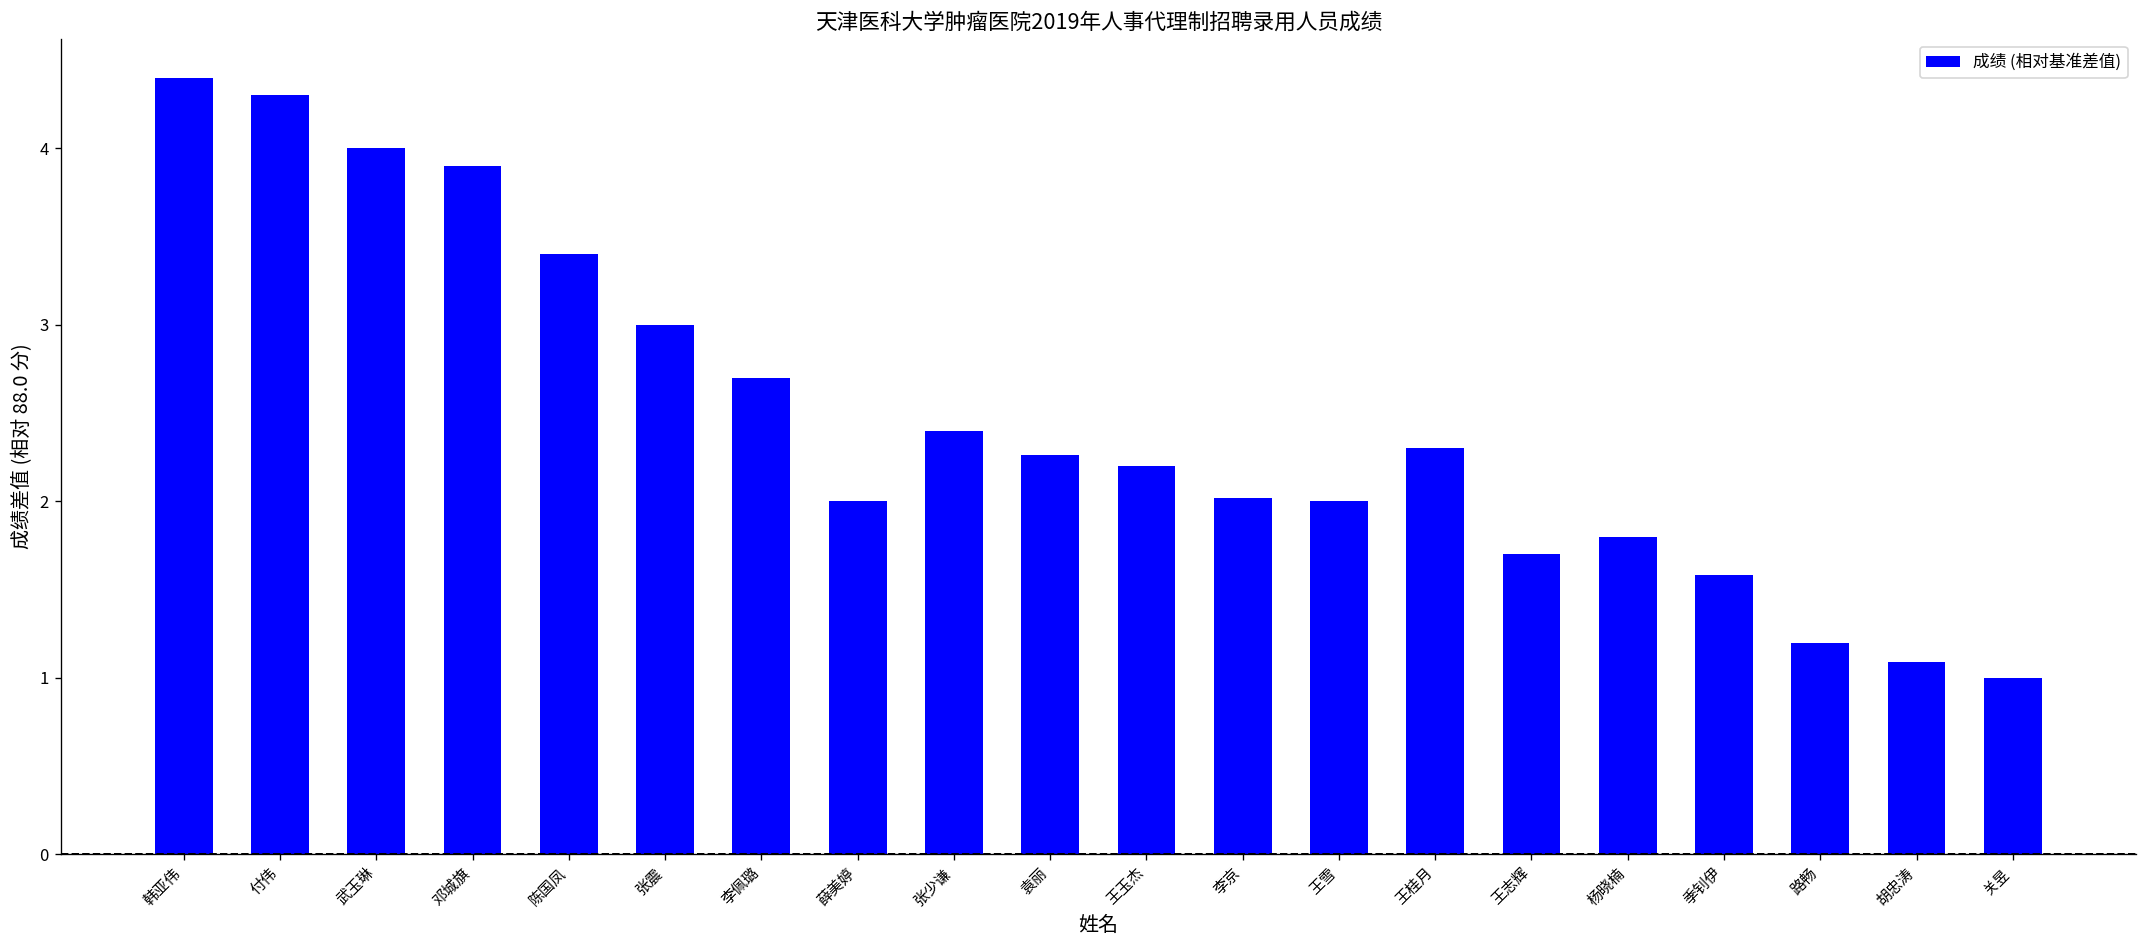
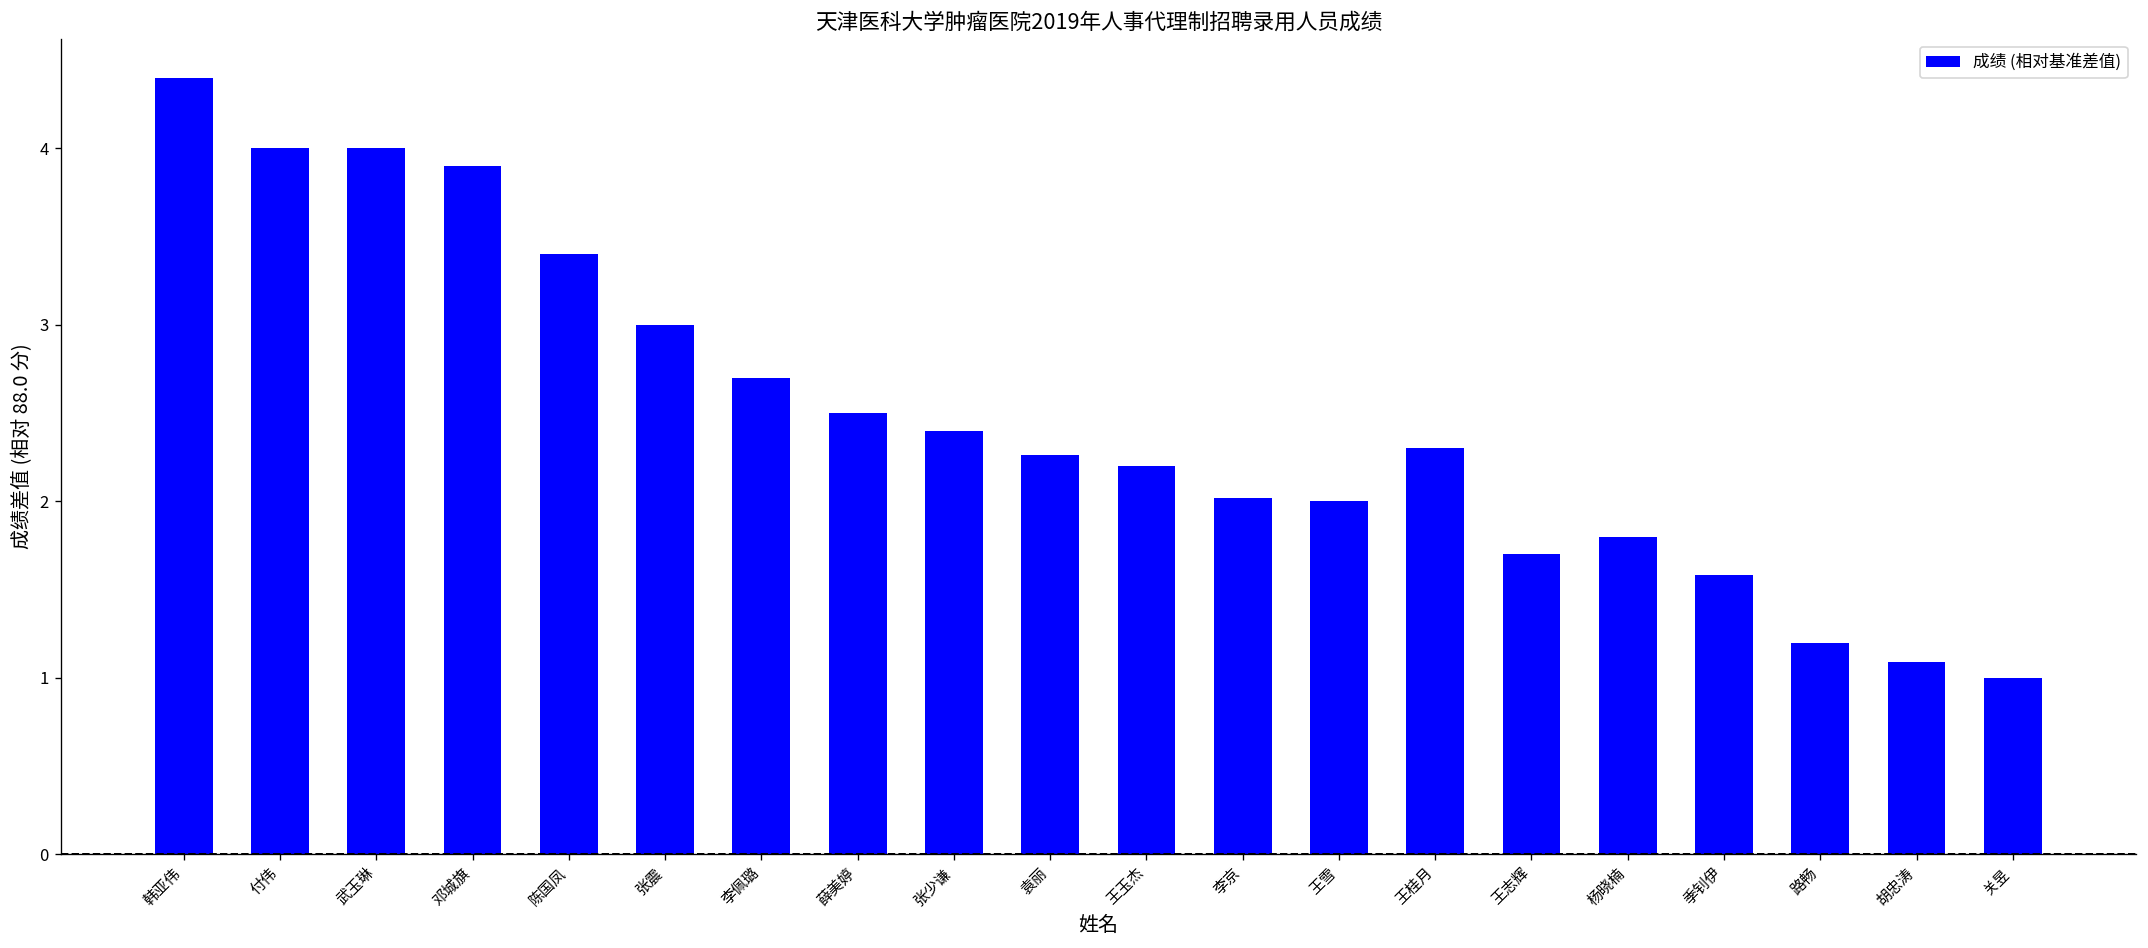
付伟: 4.30 -> 4.00
薛美婷: 2.00 -> 2.50
